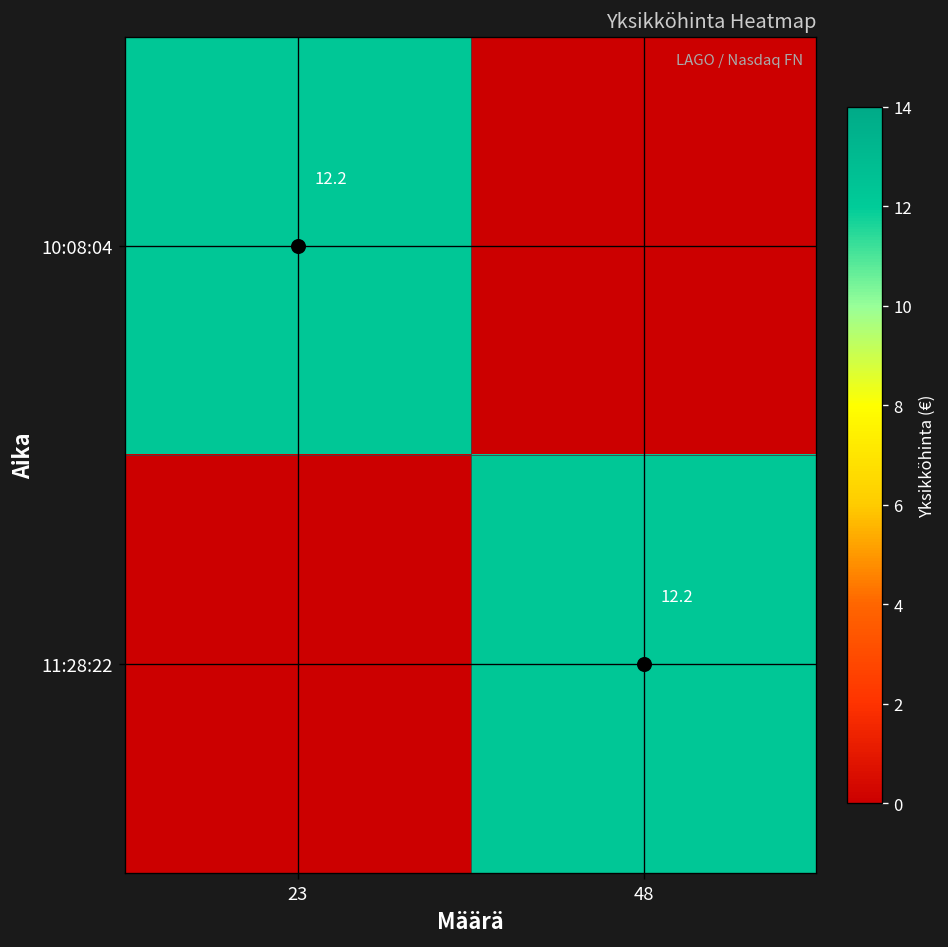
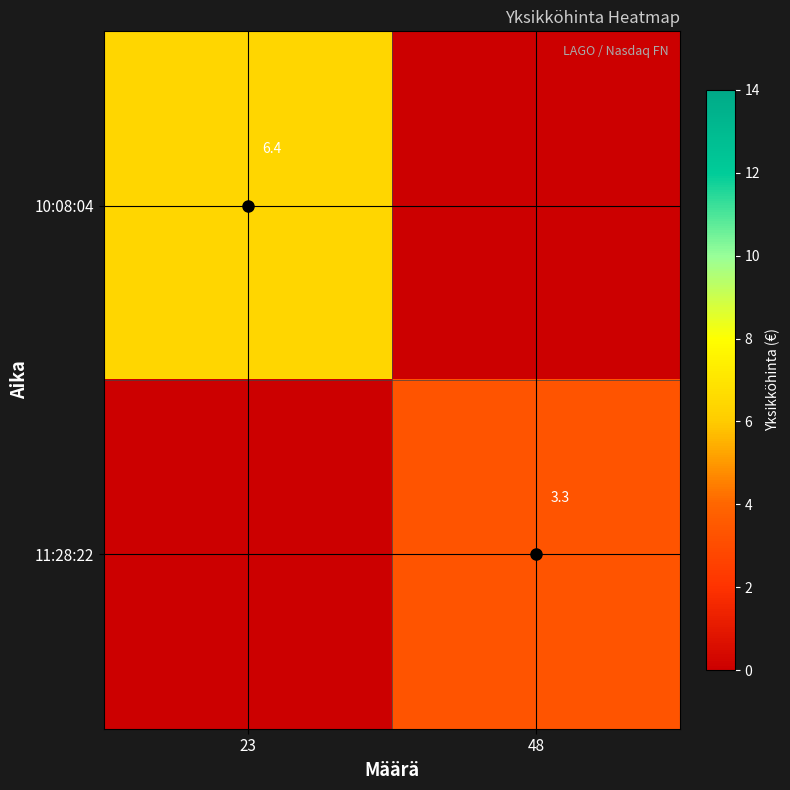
10:08:04, 23: 12.2 -> 6.4
11:28:22, 48: 12.2 -> 3.3
